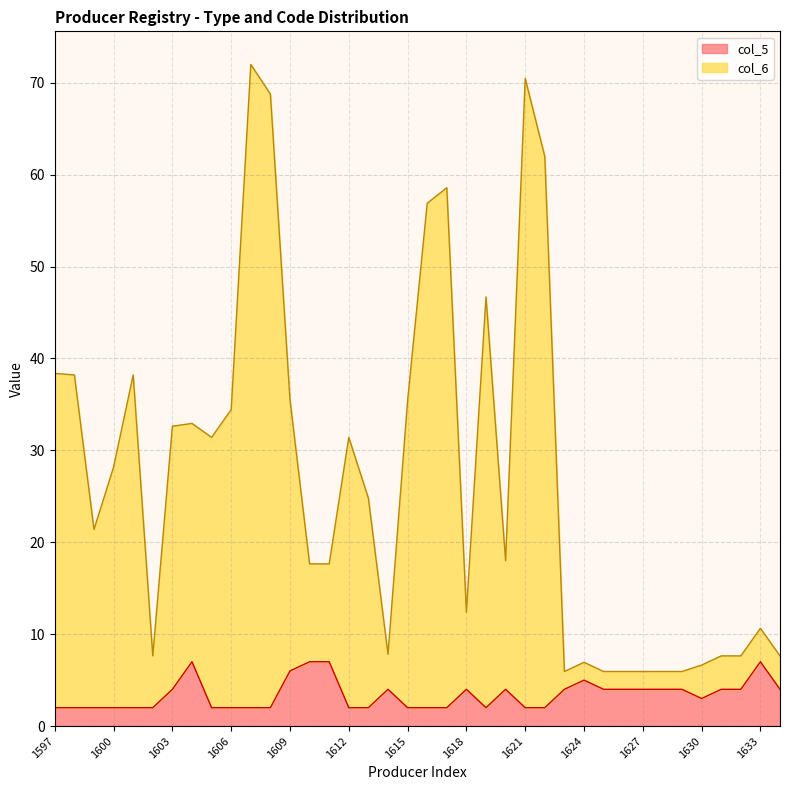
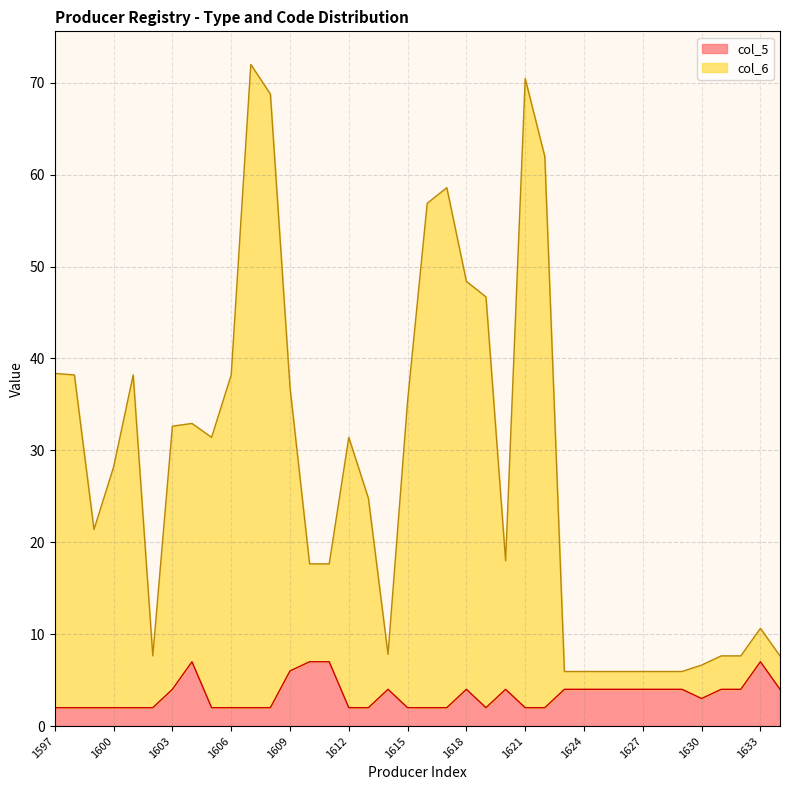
col_6, 1606: 32 -> 36
col_6, 1609: 29 -> 31
col_6, 1618: 8 -> 44
col_5, 1624: 5 -> 4
